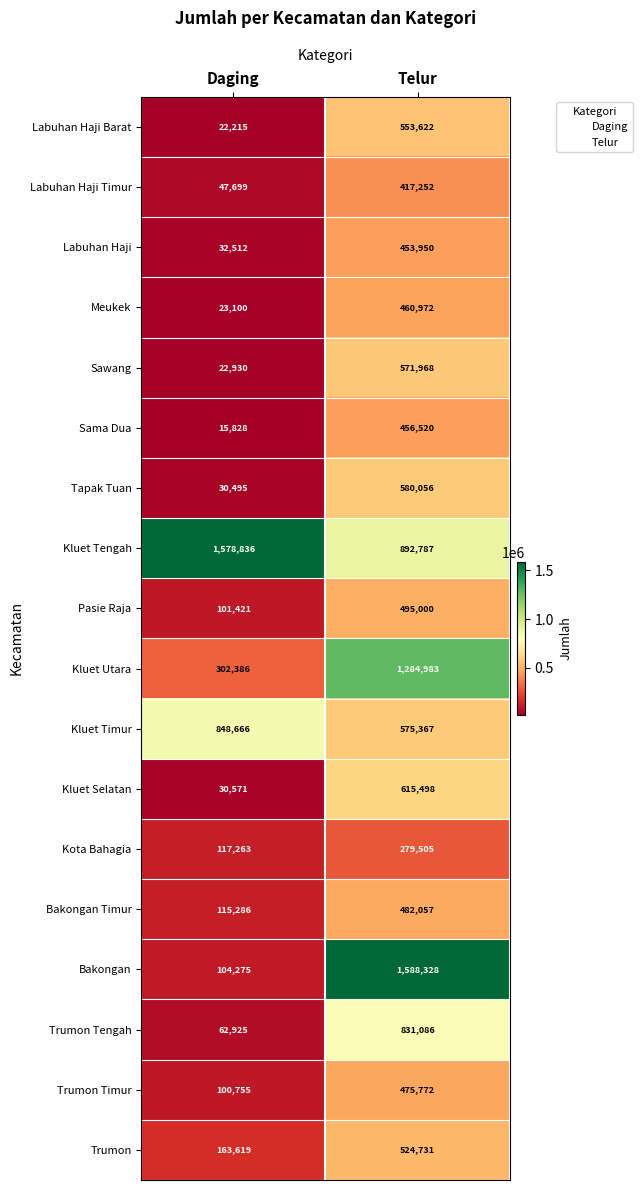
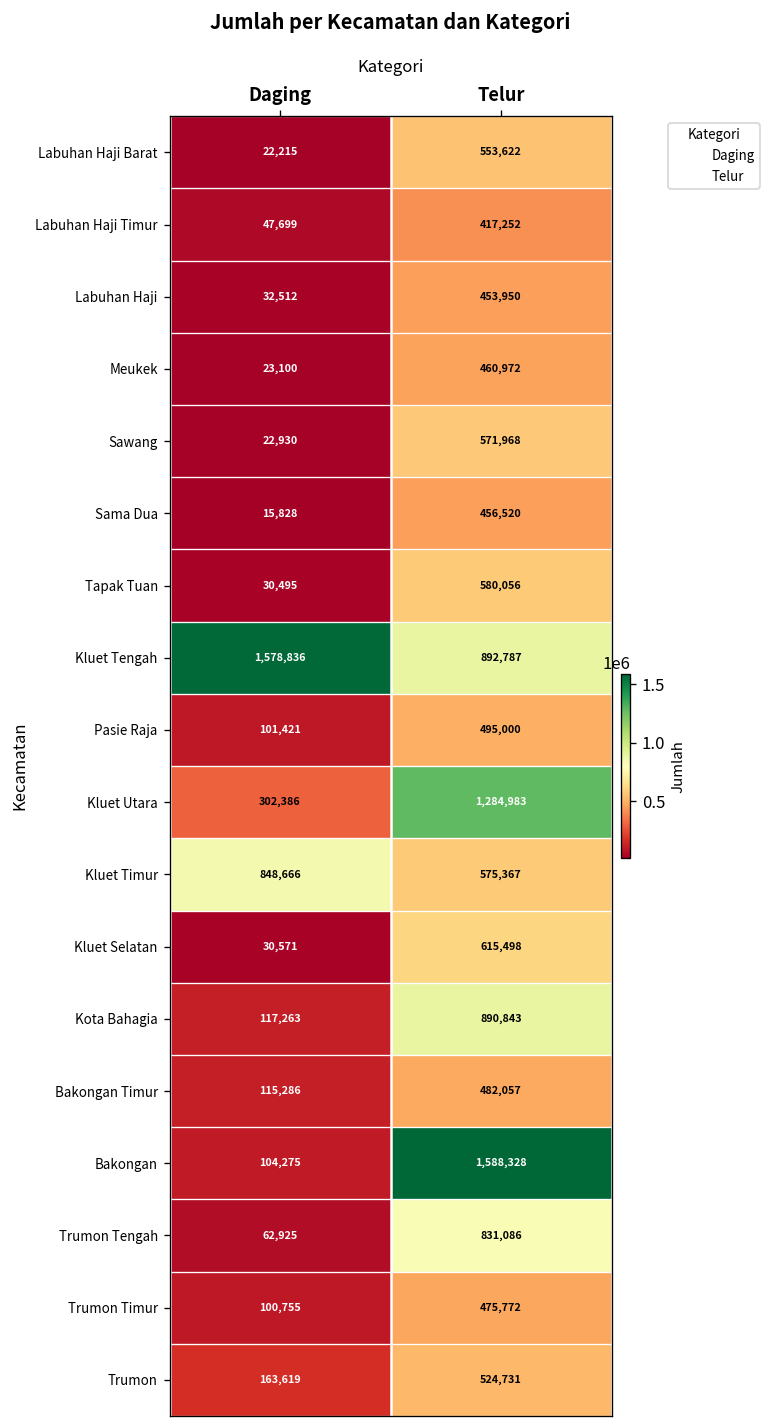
Kota Bahagia, Telur: 279,505 -> 890,843
